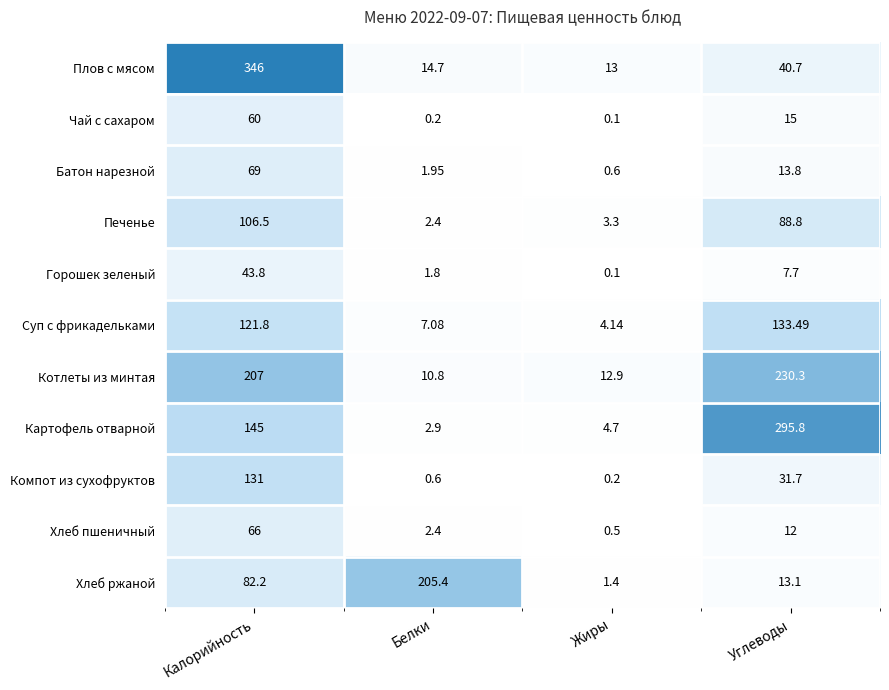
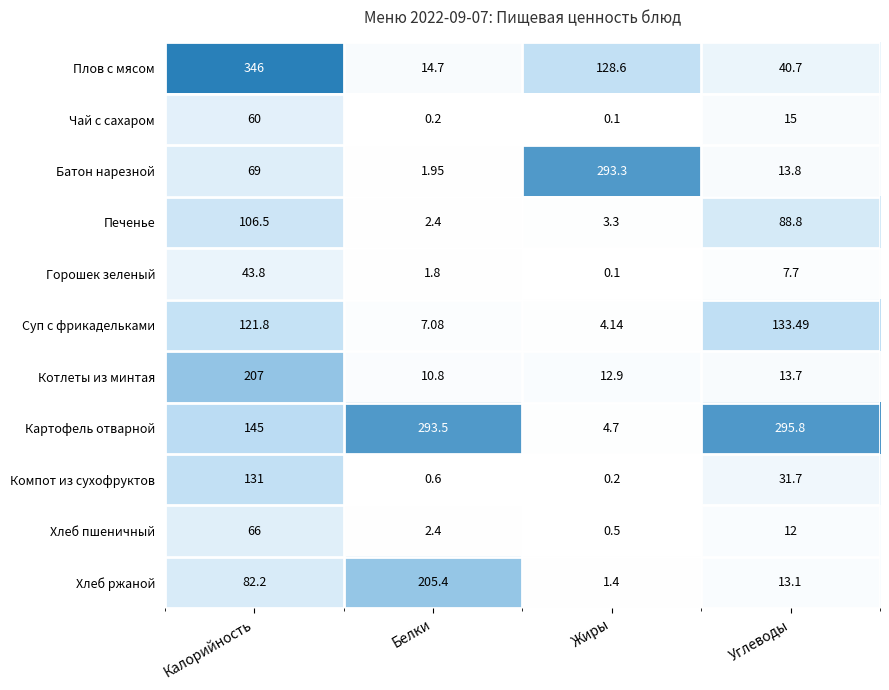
Плов с мясом, Жиры: 13 -> 128.6
Батон нарезной, Жиры: 0.6 -> 293.3
Котлеты из минтая, Углеводы: 230.3 -> 13.7
Картофель отварной, Белки: 2.9 -> 293.5
